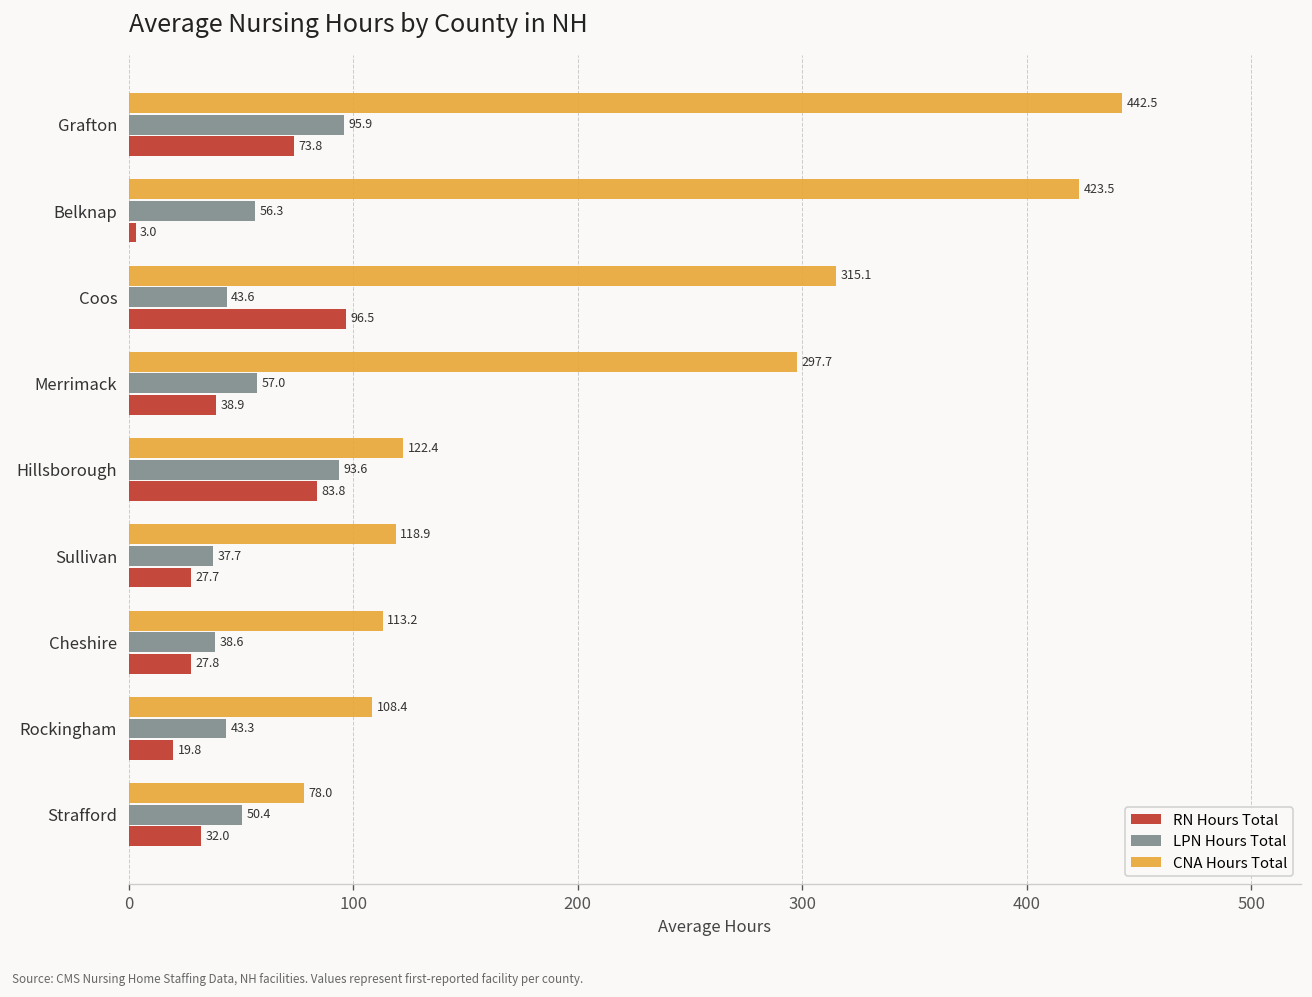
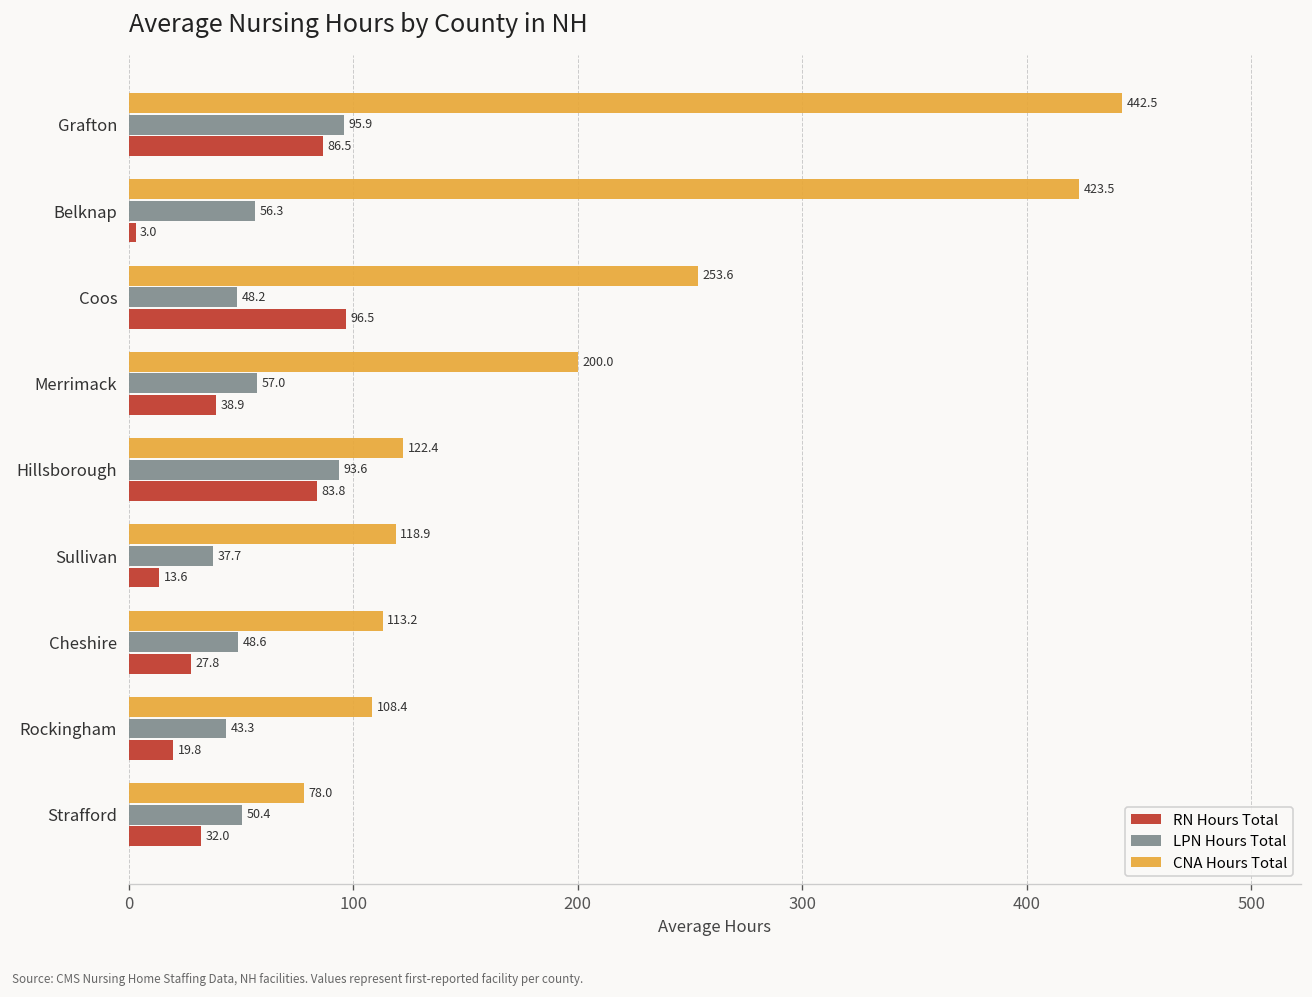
RN Hours Total, Grafton: 73.8 -> 86.5
CNA Hours Total, Coos: 315.1 -> 253.6
LPN Hours Total, Coos: 43.6 -> 48.2
CNA Hours Total, Merrimack: 297.7 -> 200.0
RN Hours Total, Sullivan: 27.7 -> 13.6
LPN Hours Total, Cheshire: 38.6 -> 48.6
